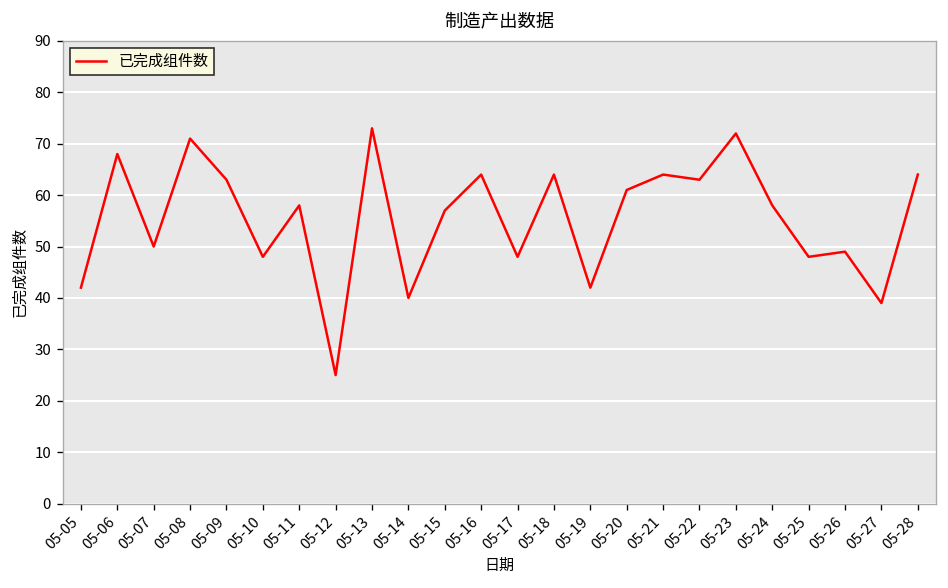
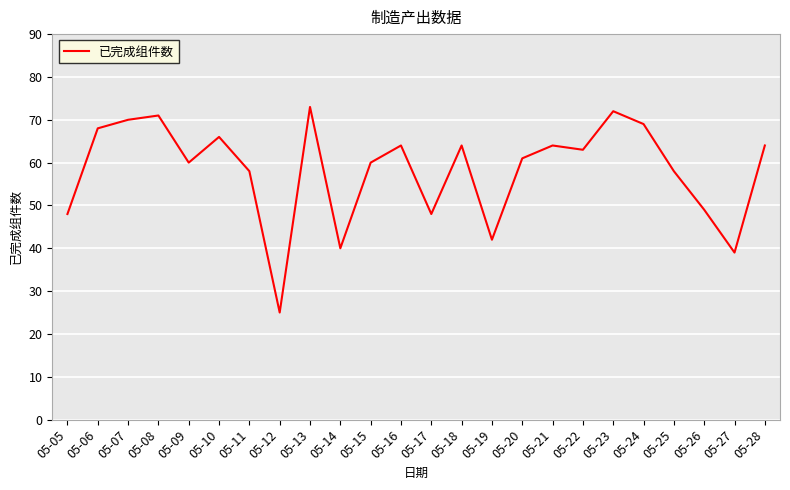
05-05: 42 -> 48
05-07: 50 -> 70
05-09: 63 -> 60
05-10: 48 -> 66
05-15: 57 -> 60
05-24: 58 -> 69
05-25: 48 -> 58
